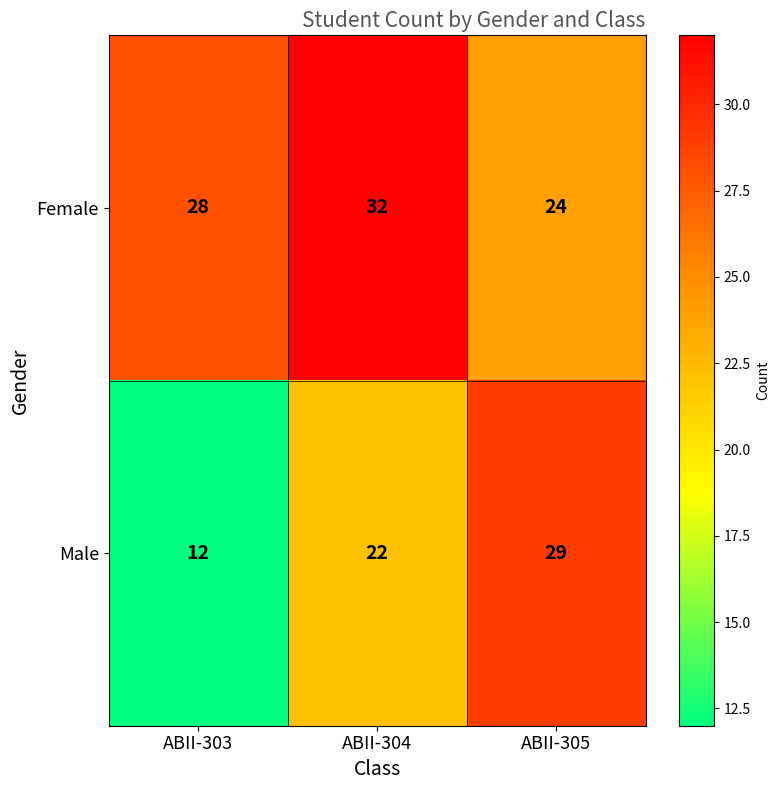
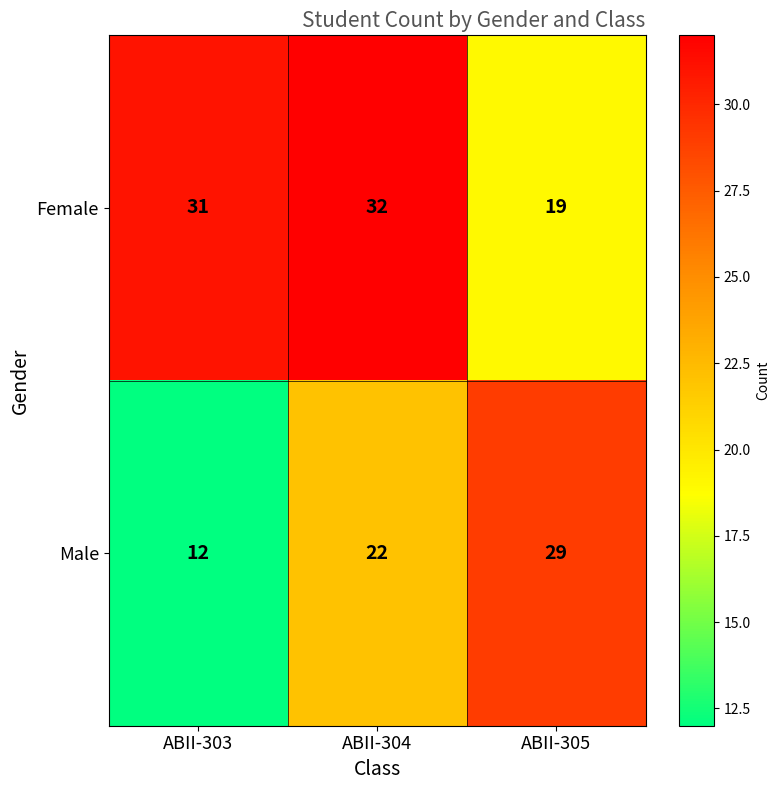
Female, ABII-303: 28 -> 31
Female, ABII-305: 24 -> 19
